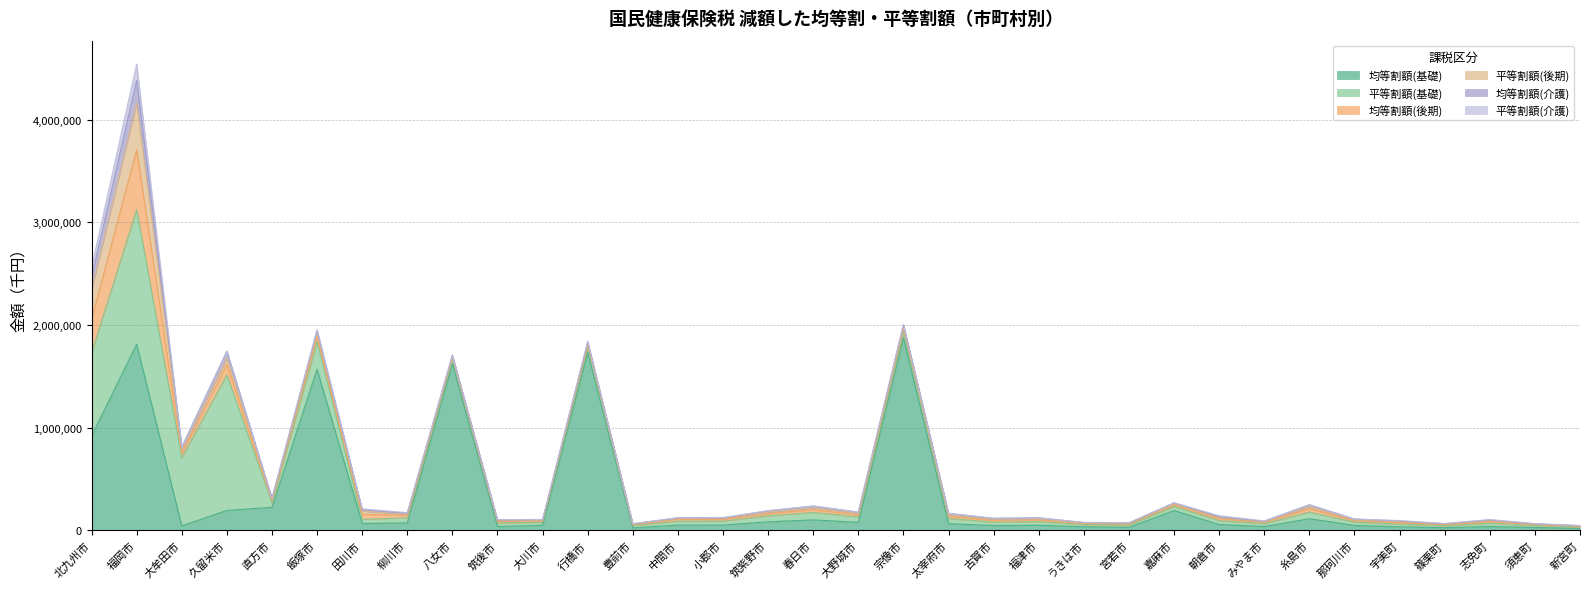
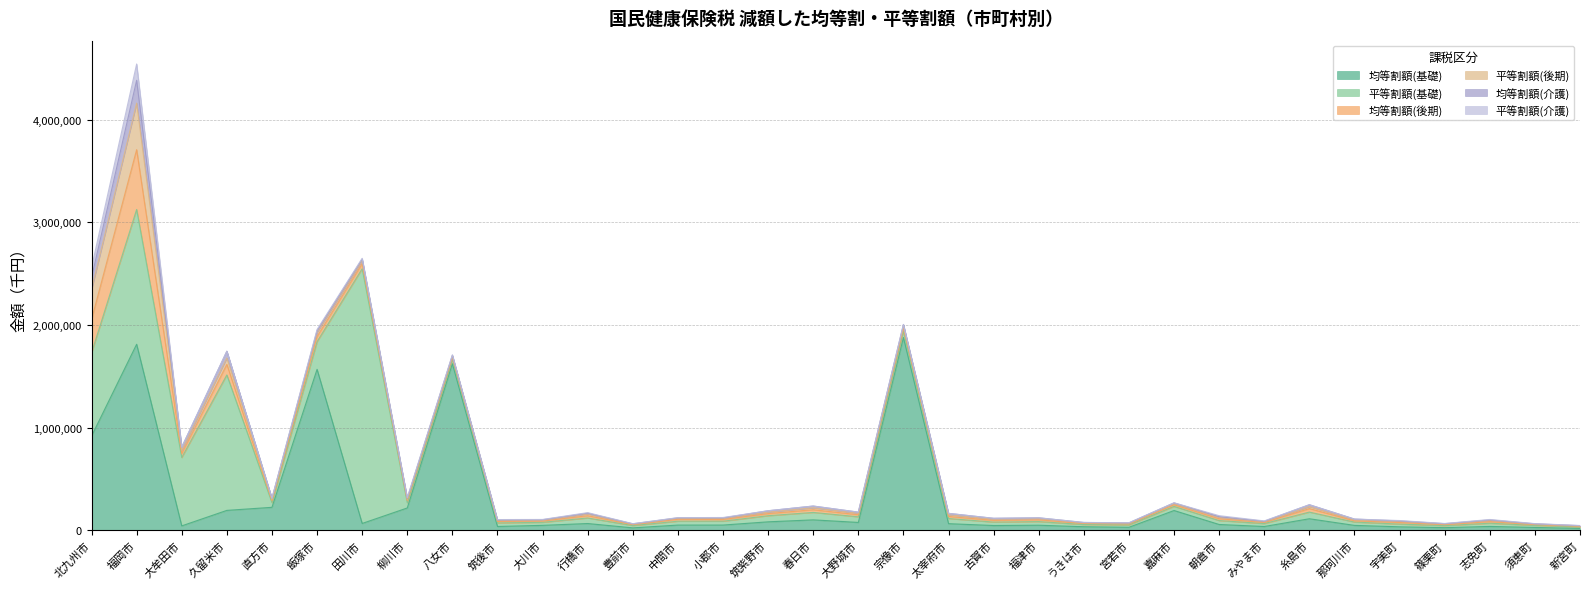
平等割額(基礎), 田川市: 40,000 -> 2,480,000
均等割額(基礎), 柳川市: 70,000 -> 220,000
均等割額(基礎), 行橋市: 1,730,000 -> 70,000
